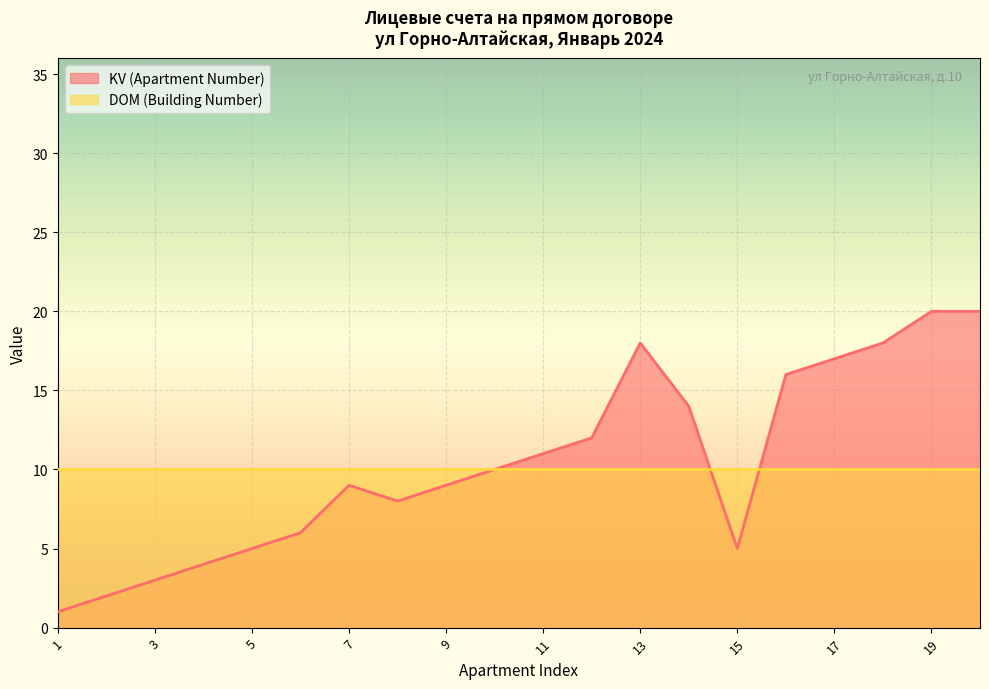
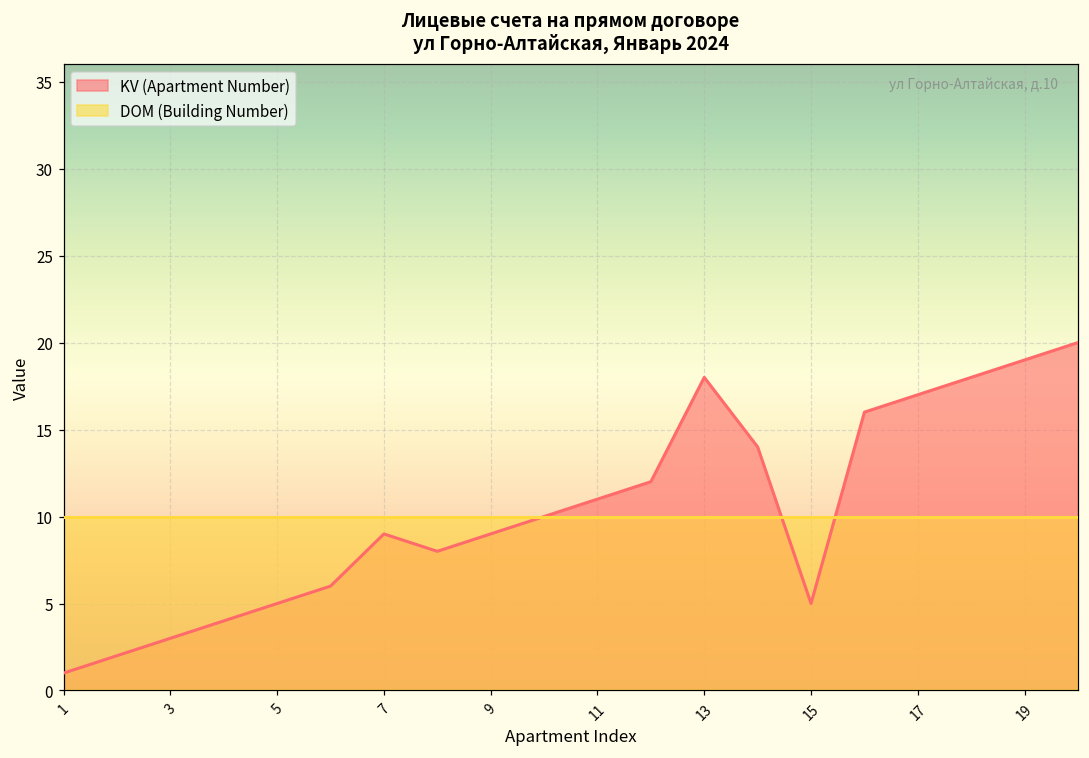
KV (Apartment Number), 19: 20 -> 19
